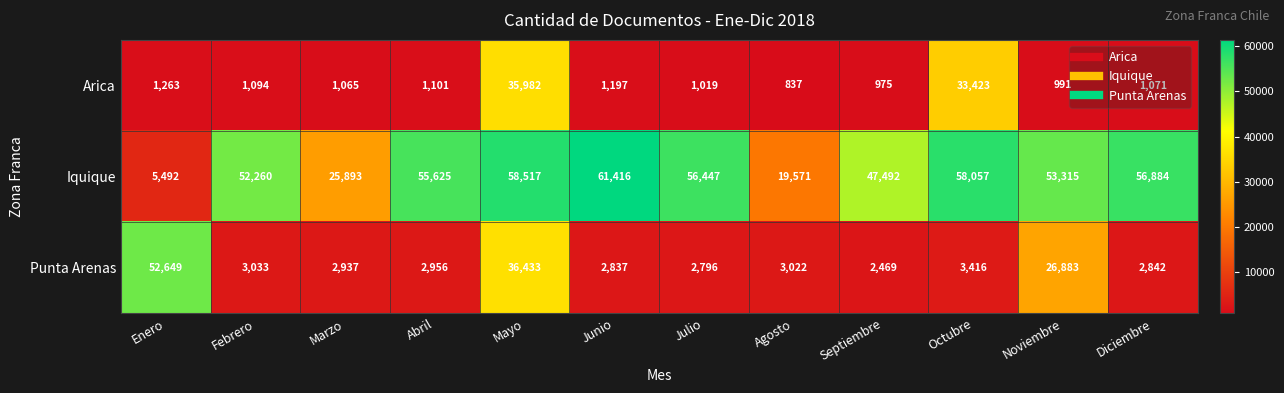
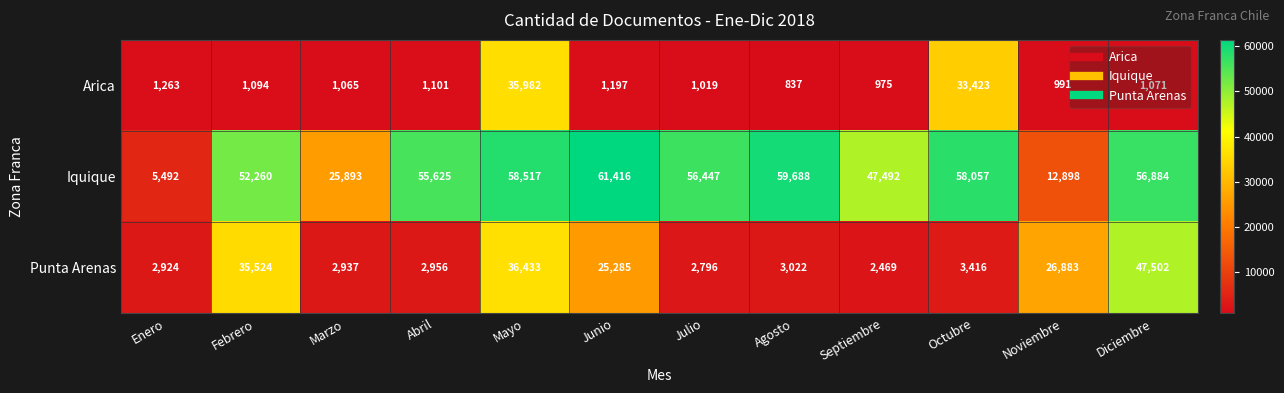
Iquique, Agosto: 19,571 -> 59,688
Iquique, Noviembre: 53,315 -> 12,898
Punta Arenas, Enero: 52,649 -> 2,924
Punta Arenas, Febrero: 3,033 -> 35,524
Punta Arenas, Junio: 2,837 -> 25,285
Punta Arenas, Diciembre: 2,842 -> 47,502
